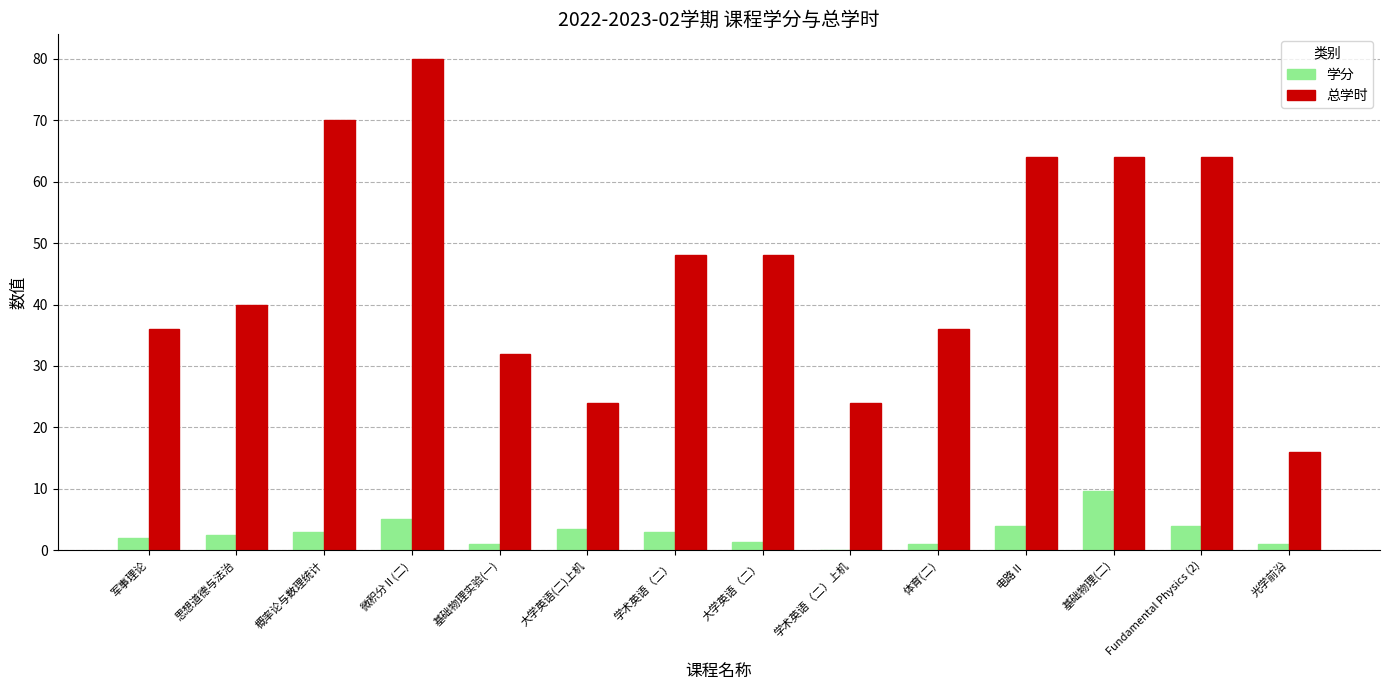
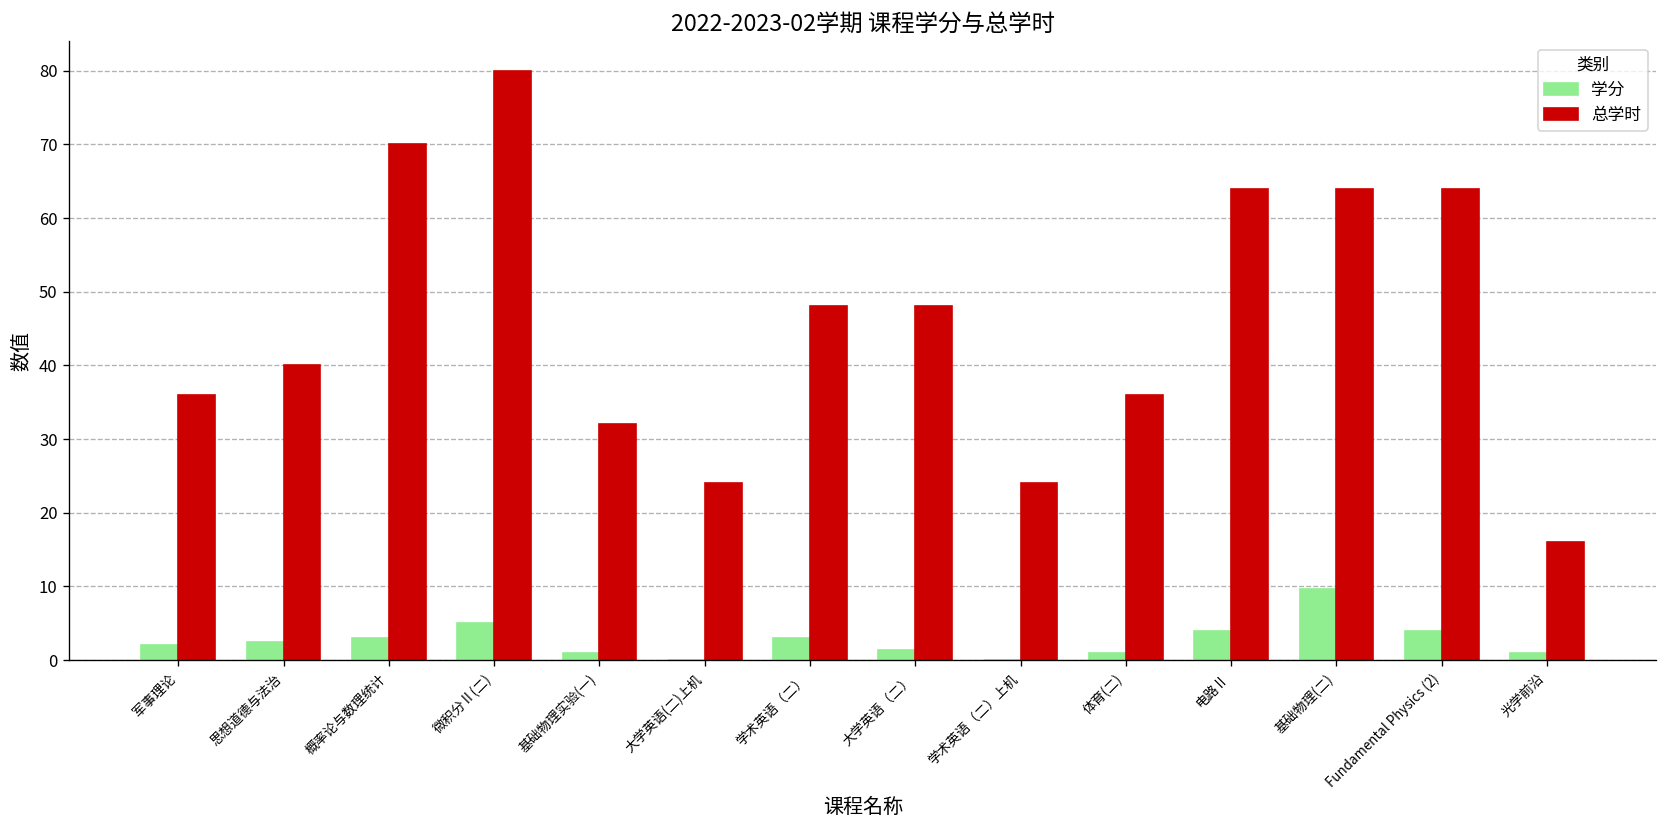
学分, 大学英语(二)上机: 4 -> 0
